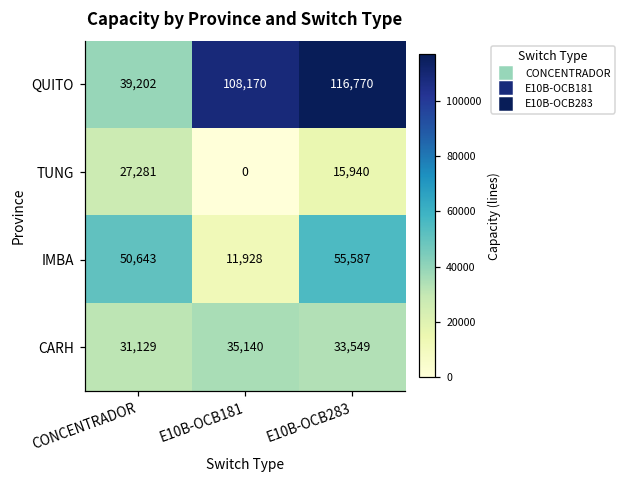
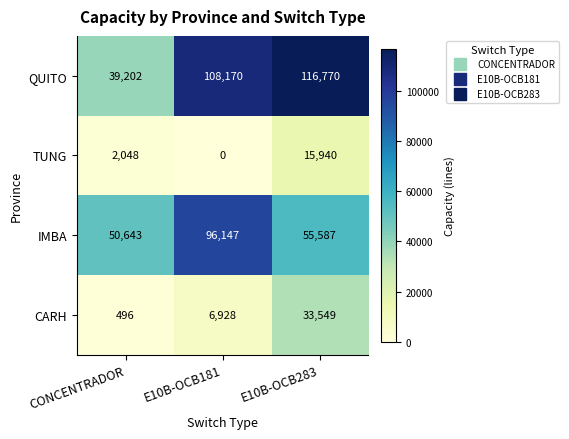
TUNG, CONCENTRADOR: 27,281 -> 2,048
IMBA, E10B-OCB181: 11,928 -> 96,147
CARH, CONCENTRADOR: 31,129 -> 496
CARH, E10B-OCB181: 35,140 -> 6,928
